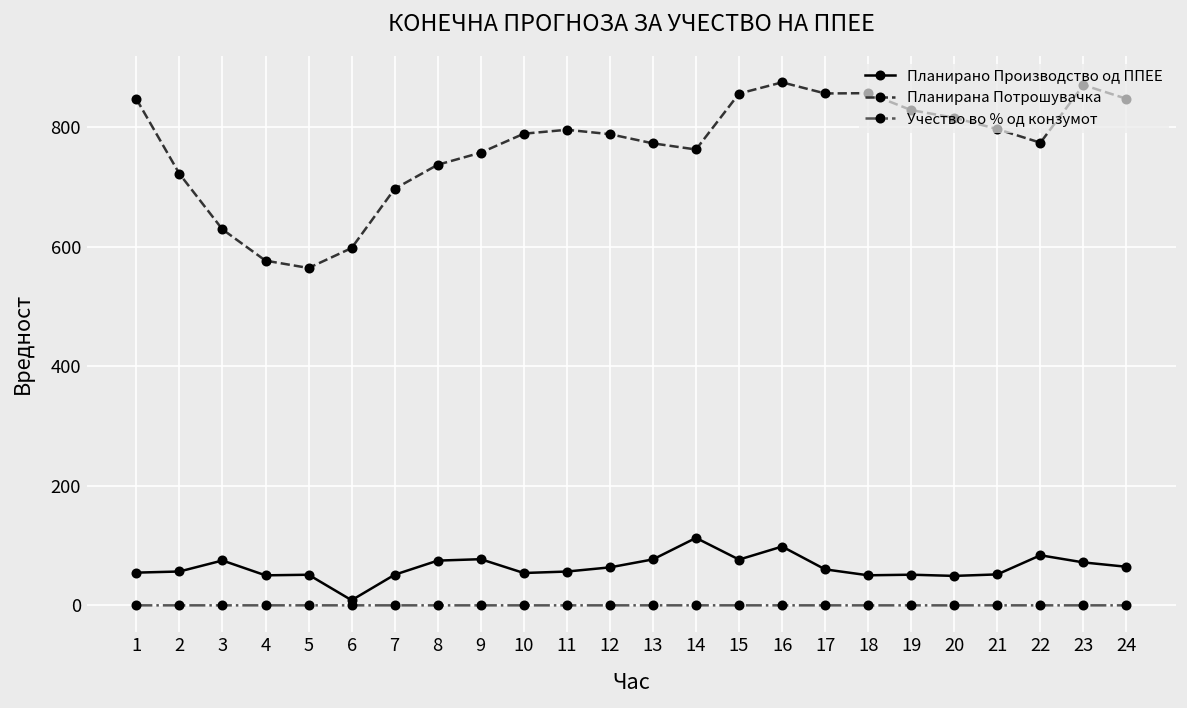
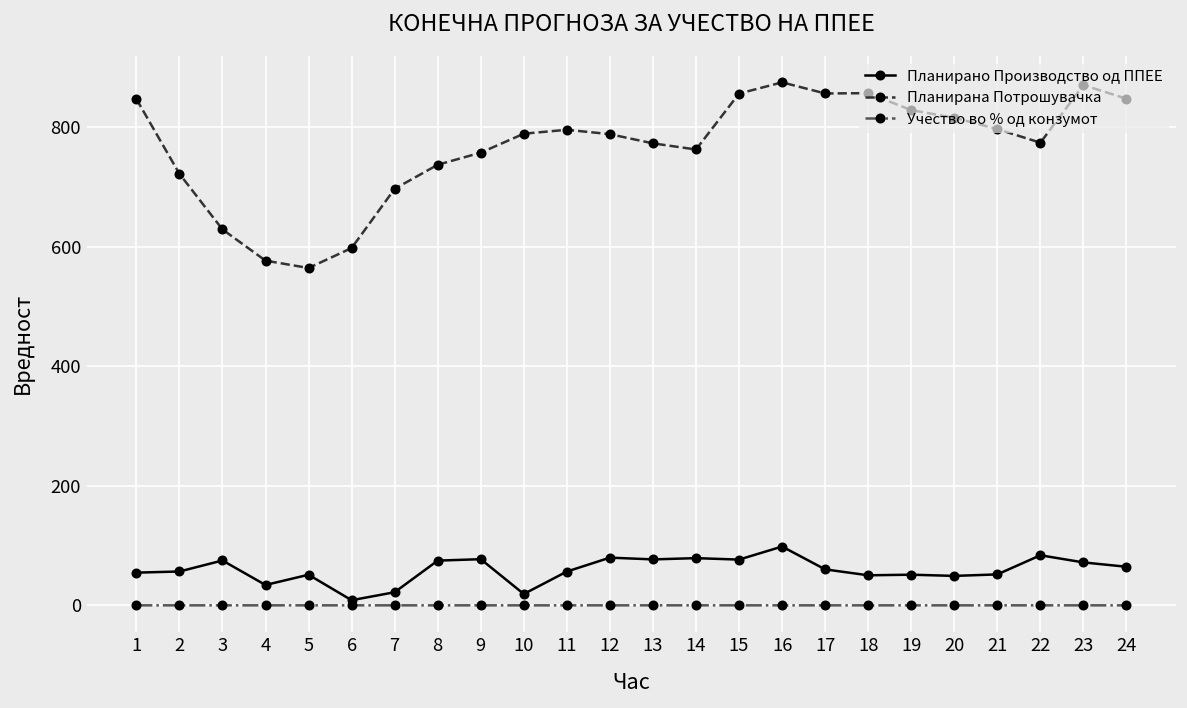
Планирано Производство од ППЕЕ, 4: 50 -> 30
Планирано Производство од ППЕЕ, 7: 50 -> 20
Планирано Производство од ППЕЕ, 10: 50 -> 20
Планирано Производство од ППЕЕ, 12: 60 -> 80
Планирано Производство од ППЕЕ, 14: 110 -> 80
